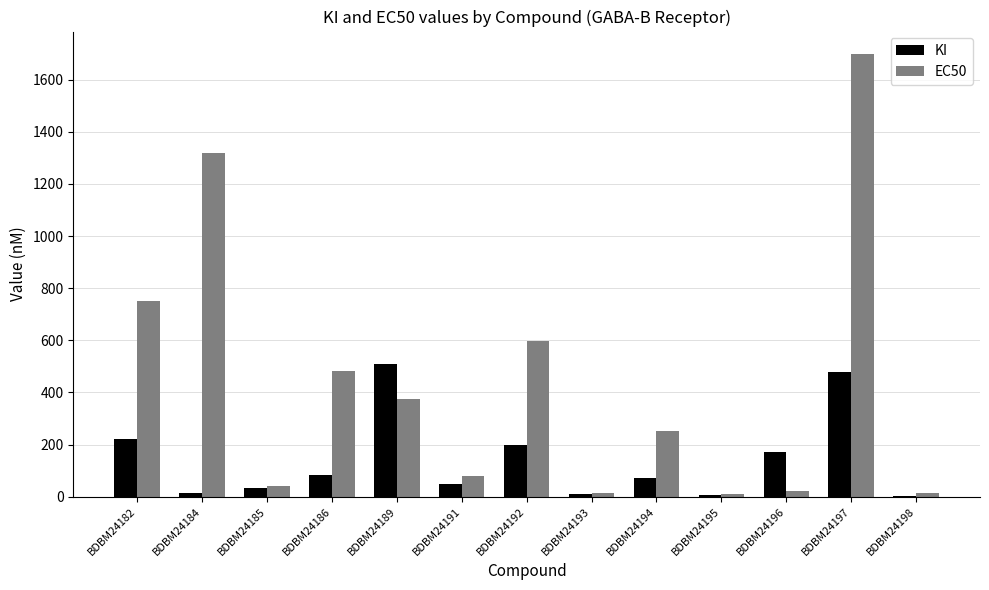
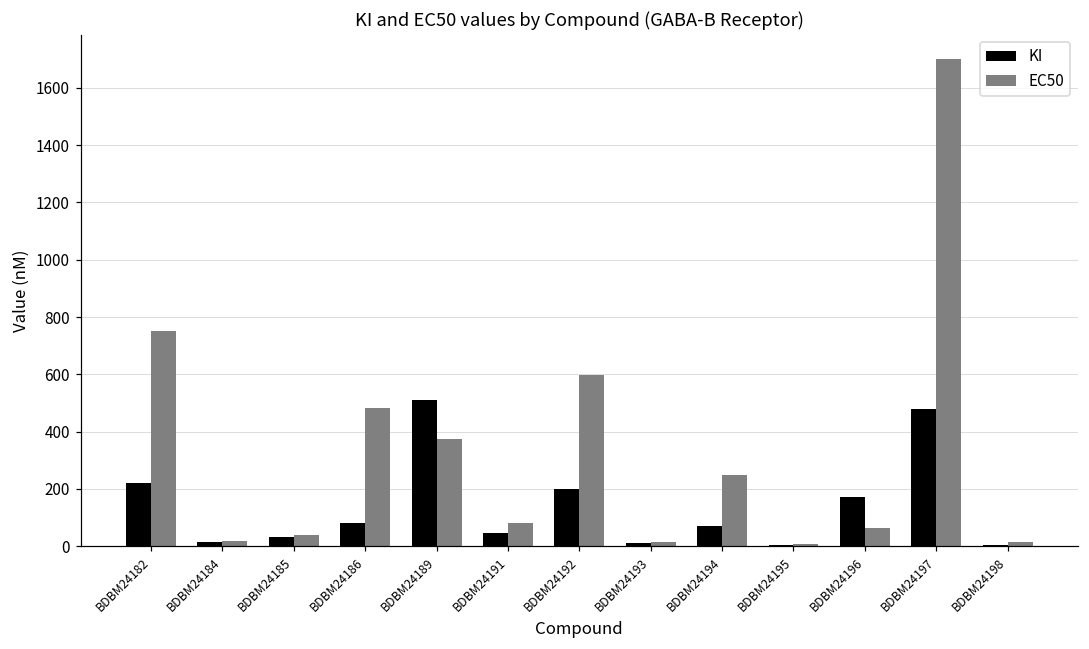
EC50, BDBM24184: 1320 -> 20
EC50, BDBM24196: 20 -> 60
